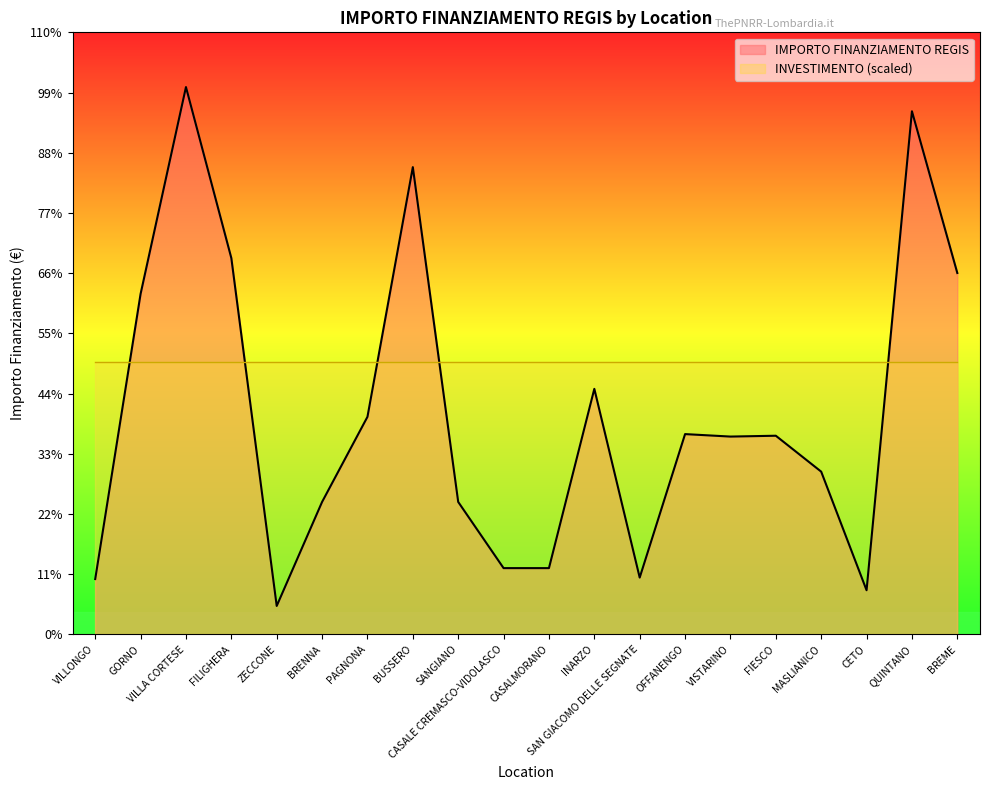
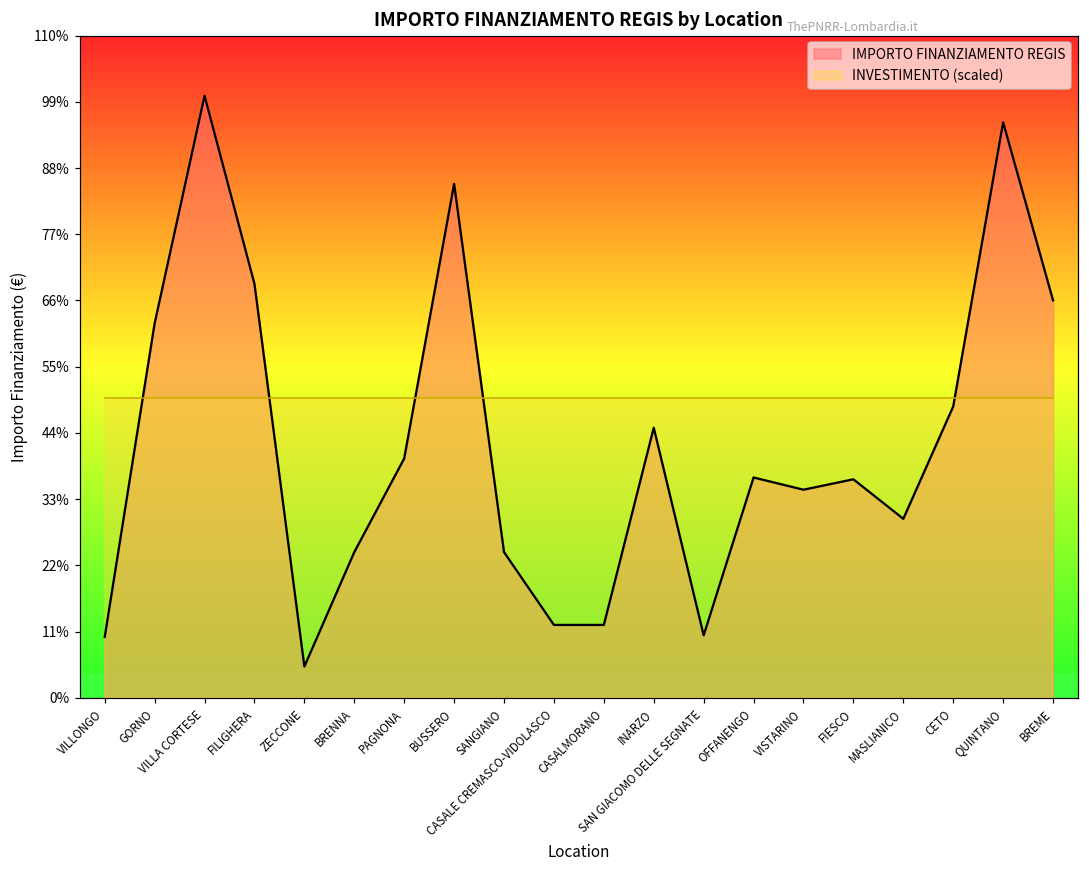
IMPORTO FINANZIAMENTO REGIS, VISTARINO: 36% -> 35%
IMPORTO FINANZIAMENTO REGIS, CETO: 8% -> 48%
